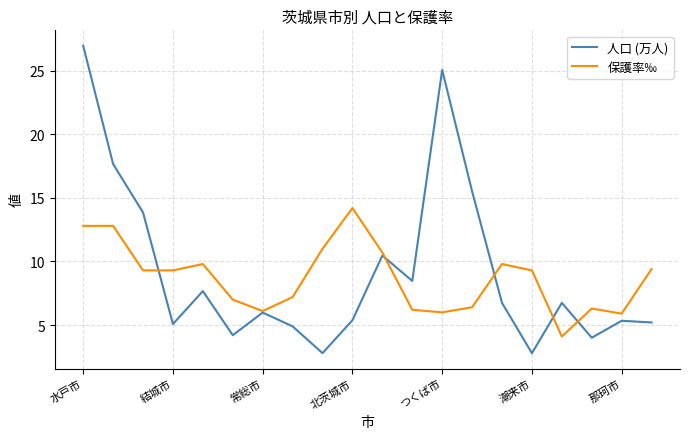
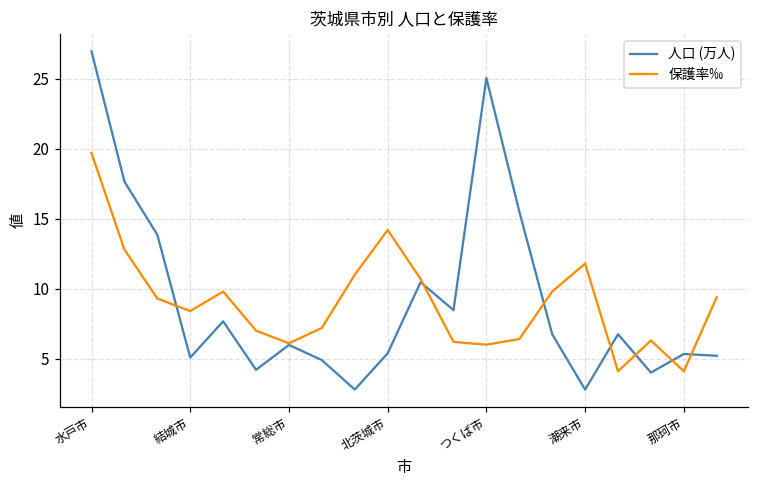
保護率‰, 水戸市: 12.8 -> 19.7
保護率‰, 結城市: 9.3 -> 8.4
保護率‰, 潮来市: 9.3 -> 11.8
保護率‰, 那珂市: 5.9 -> 4.1
